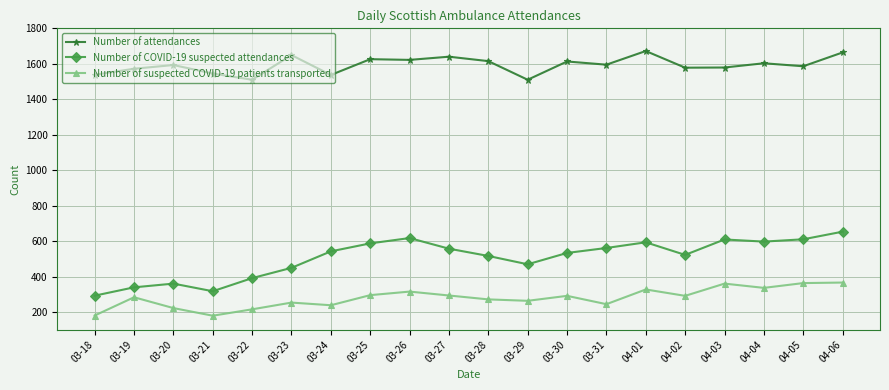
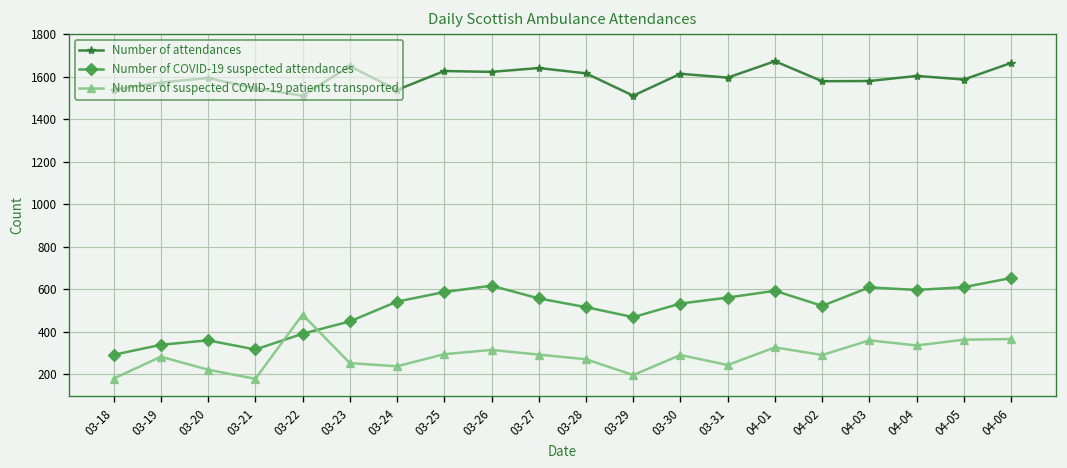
Number of suspected COVID-19 patients transported, 03-22: 220 -> 480
Number of suspected COVID-19 patients transported, 03-29: 260 -> 200
